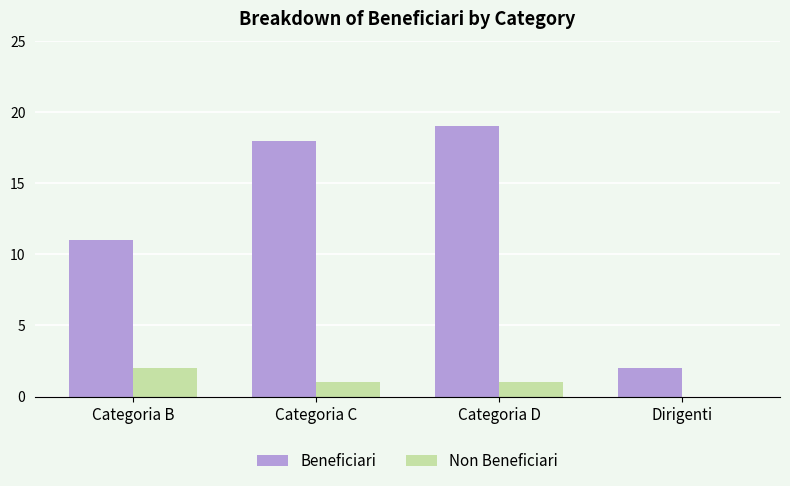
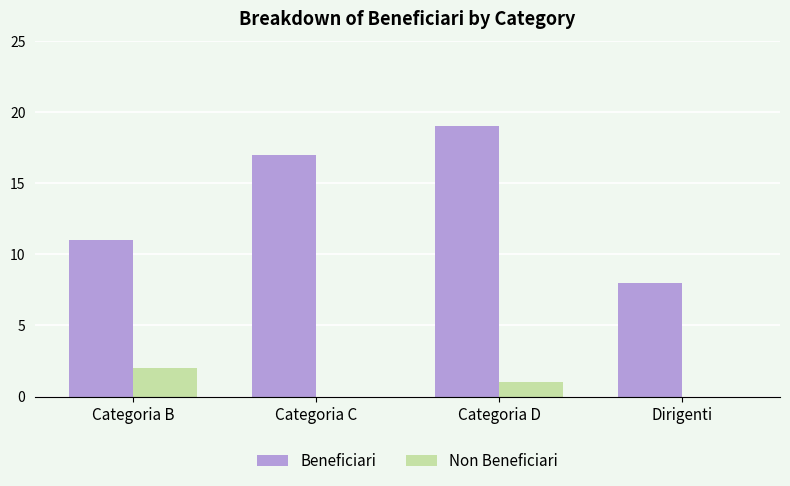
Beneficiari, Categoria C: 18 -> 17
Non Beneficiari, Categoria C: 1 -> 0
Beneficiari, Dirigenti: 2 -> 8
